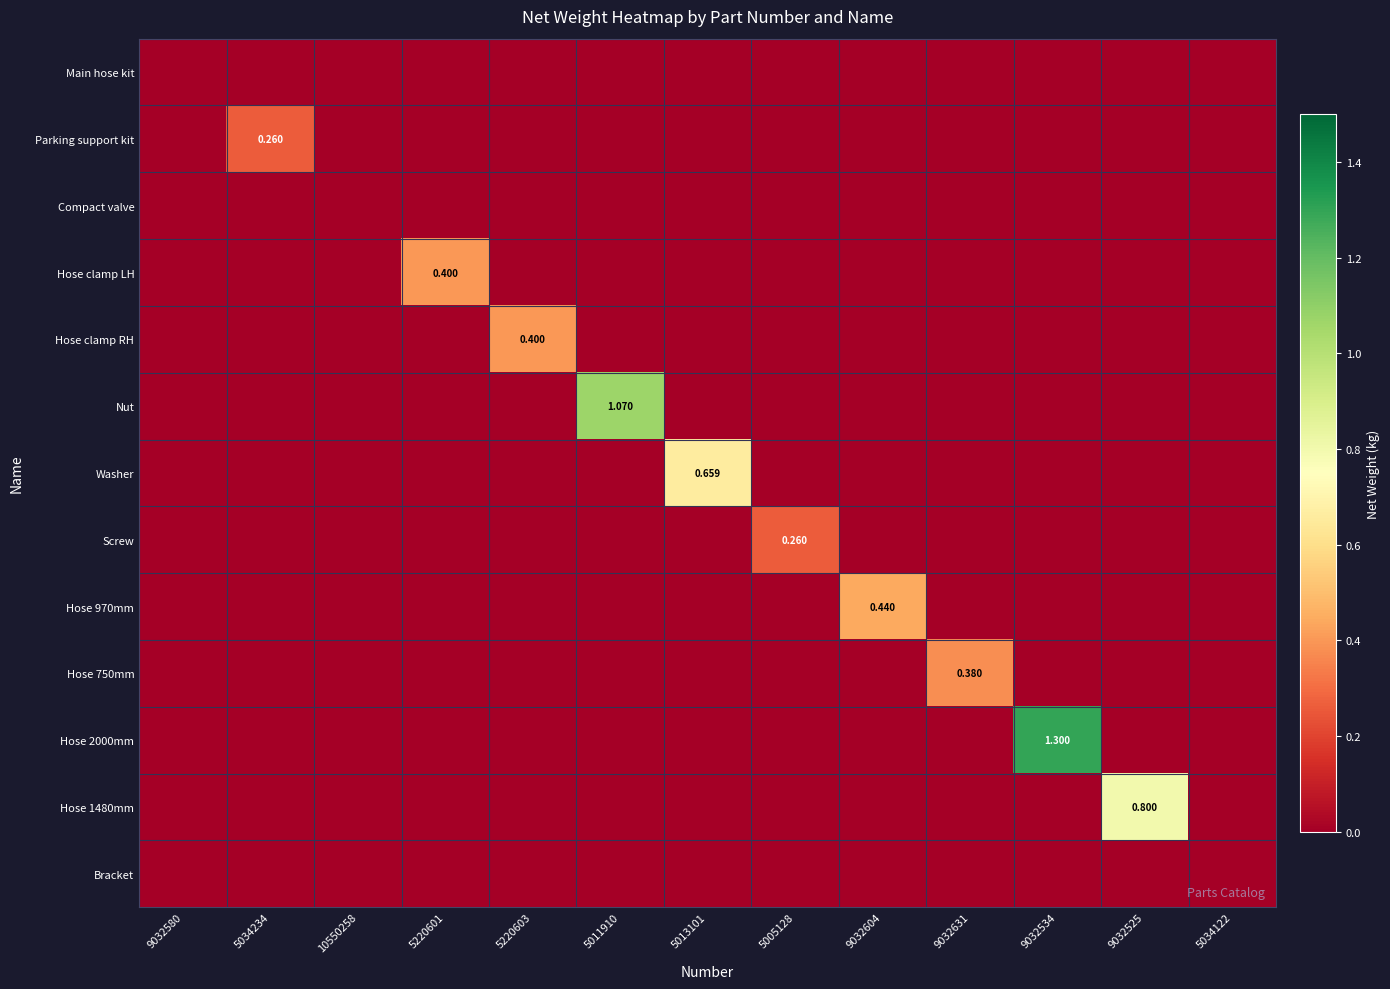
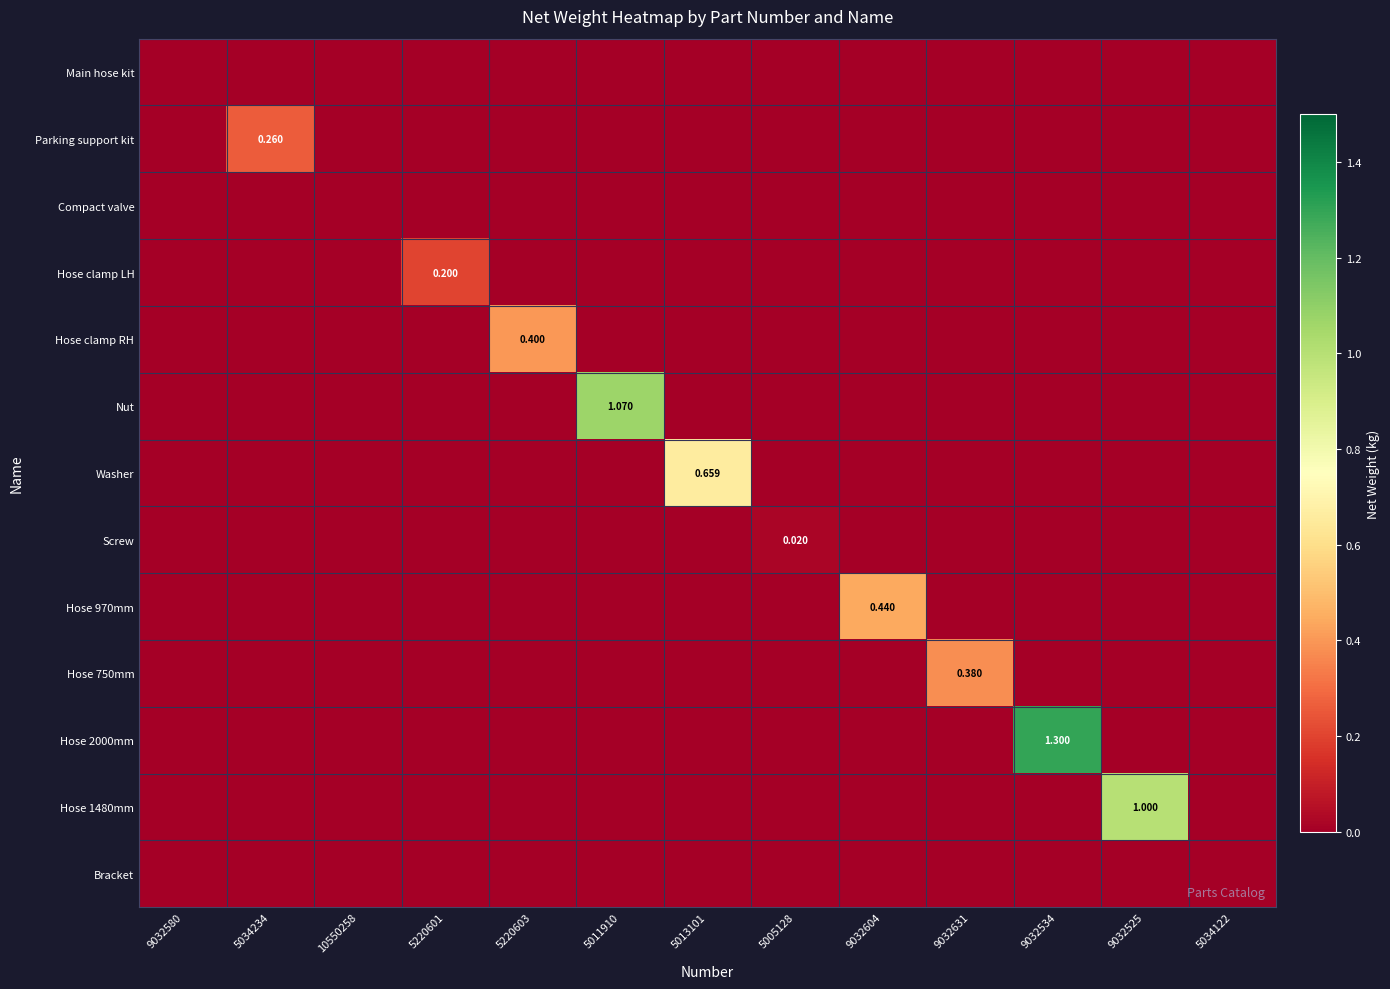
Hose clamp LH, 5220601: 0.400 -> 0.200
Screw, 5005128: 0.260 -> 0.020
Hose 1480mm, 9032525: 0.800 -> 1.000
